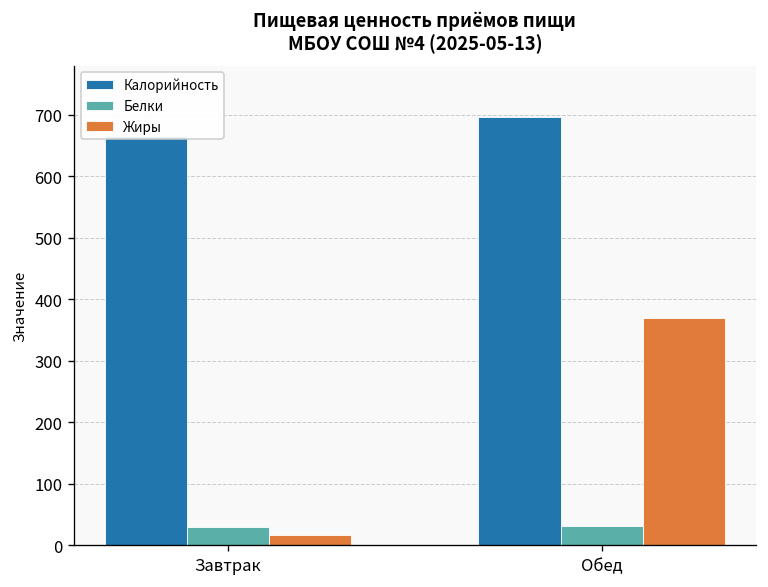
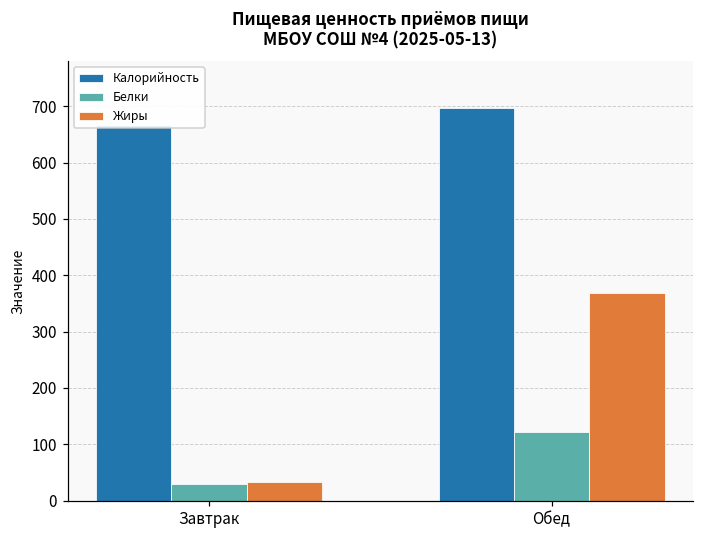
Жиры, Завтрак: 20 -> 30
Белки, Обед: 30 -> 120
